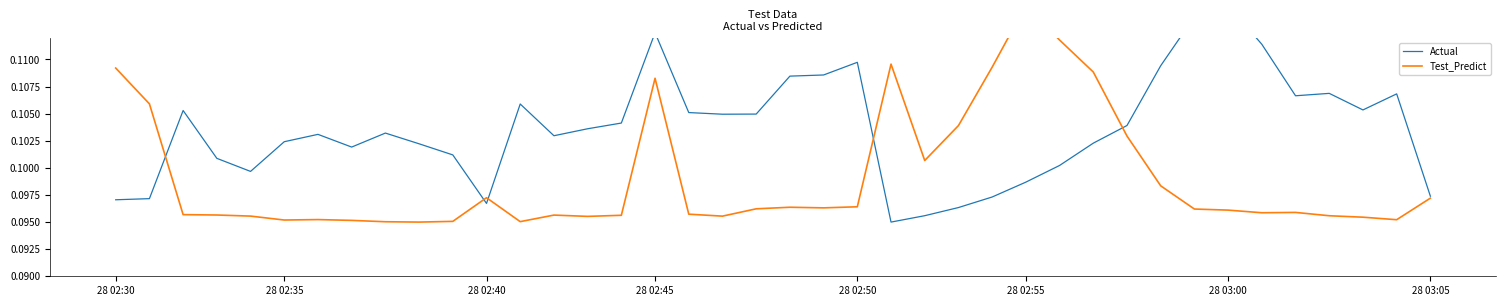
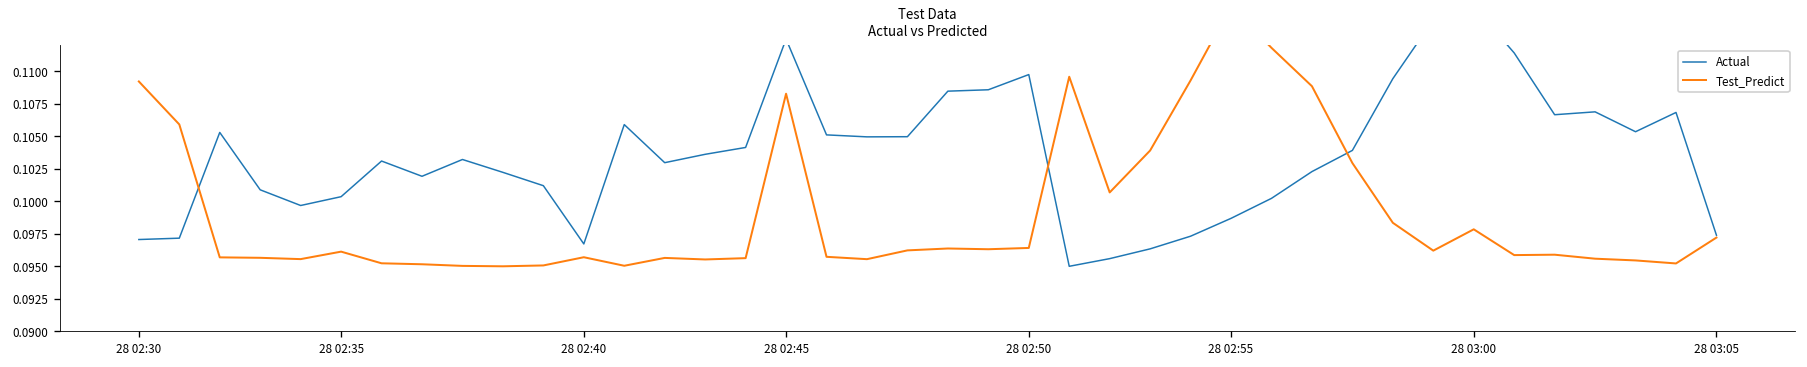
Actual, 28 02:35: 0.1024 -> 0.1004
Test_Predict, 28 02:35: 0.0952 -> 0.0961
Test_Predict, 28 02:40: 0.0972 -> 0.0957
Test_Predict, 28 03:00: 0.0961 -> 0.0978
